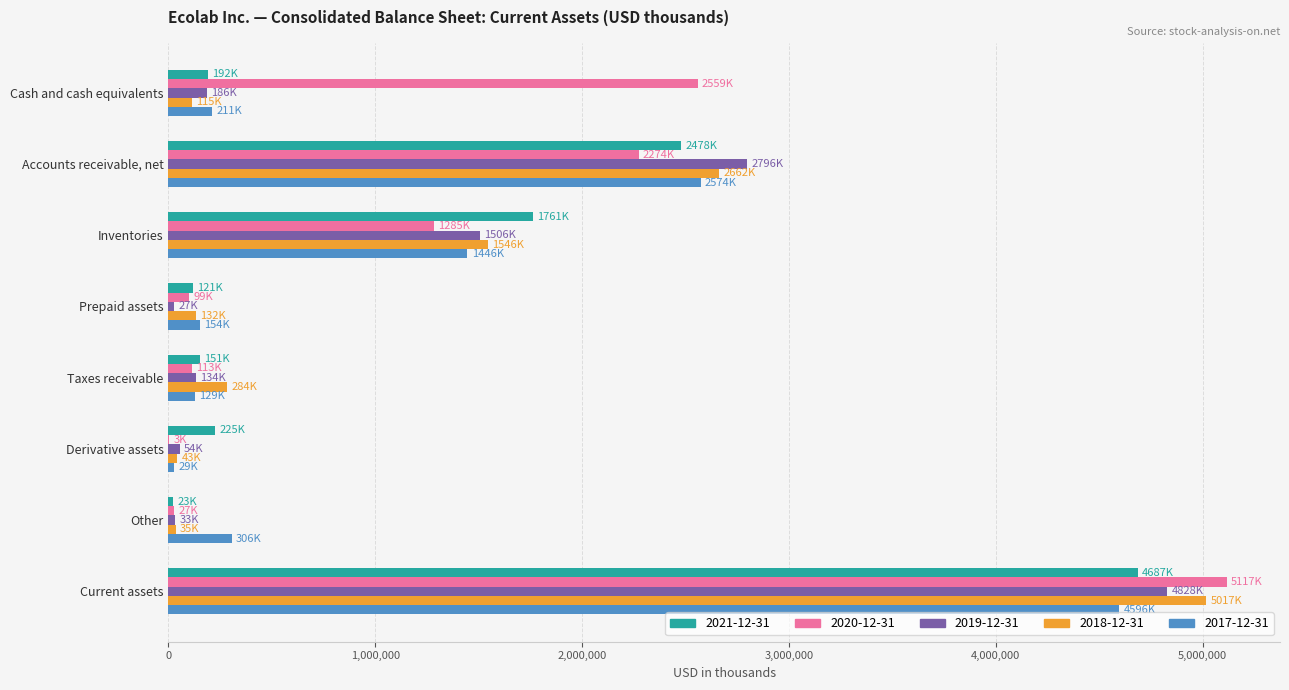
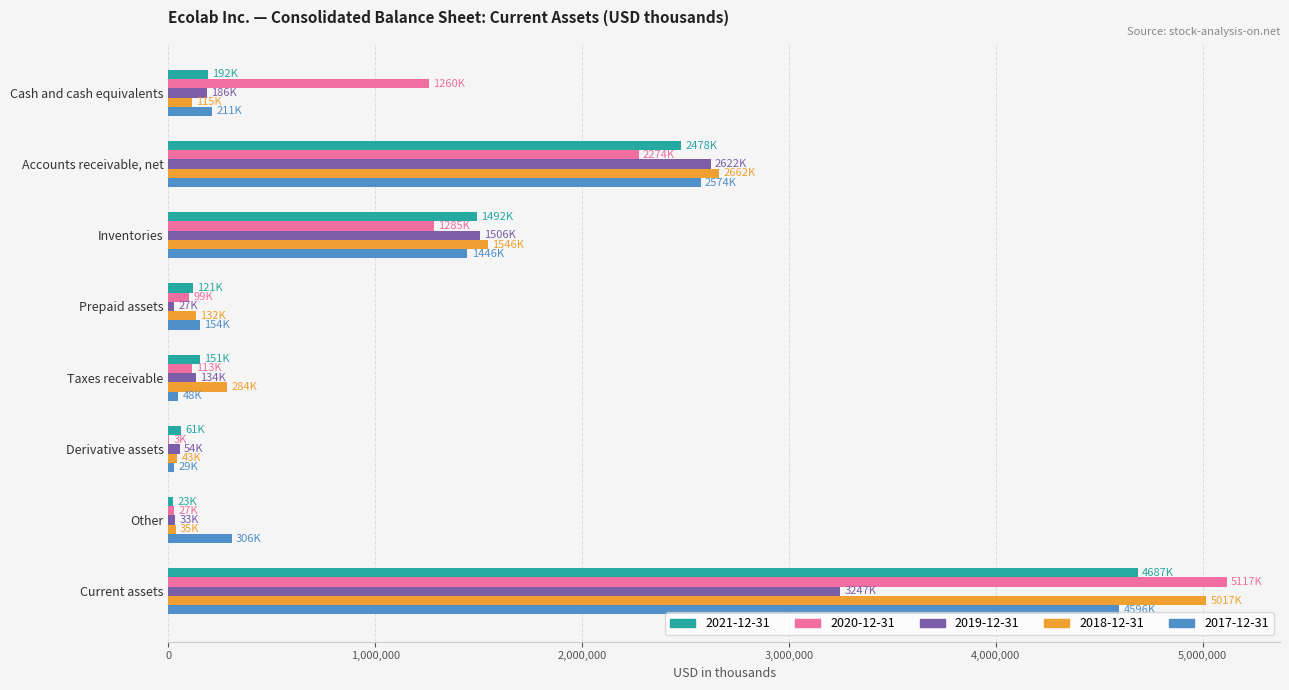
2020-12-31, Cash and cash equivalents: 2559K -> 1260K
2019-12-31, Accounts receivable, net: 2796K -> 2622K
2021-12-31, Inventories: 1761K -> 1492K
2017-12-31, Taxes receivable: 129K -> 48K
2021-12-31, Derivative assets: 225K -> 61K
2019-12-31, Current assets: 4828K -> 3247K
